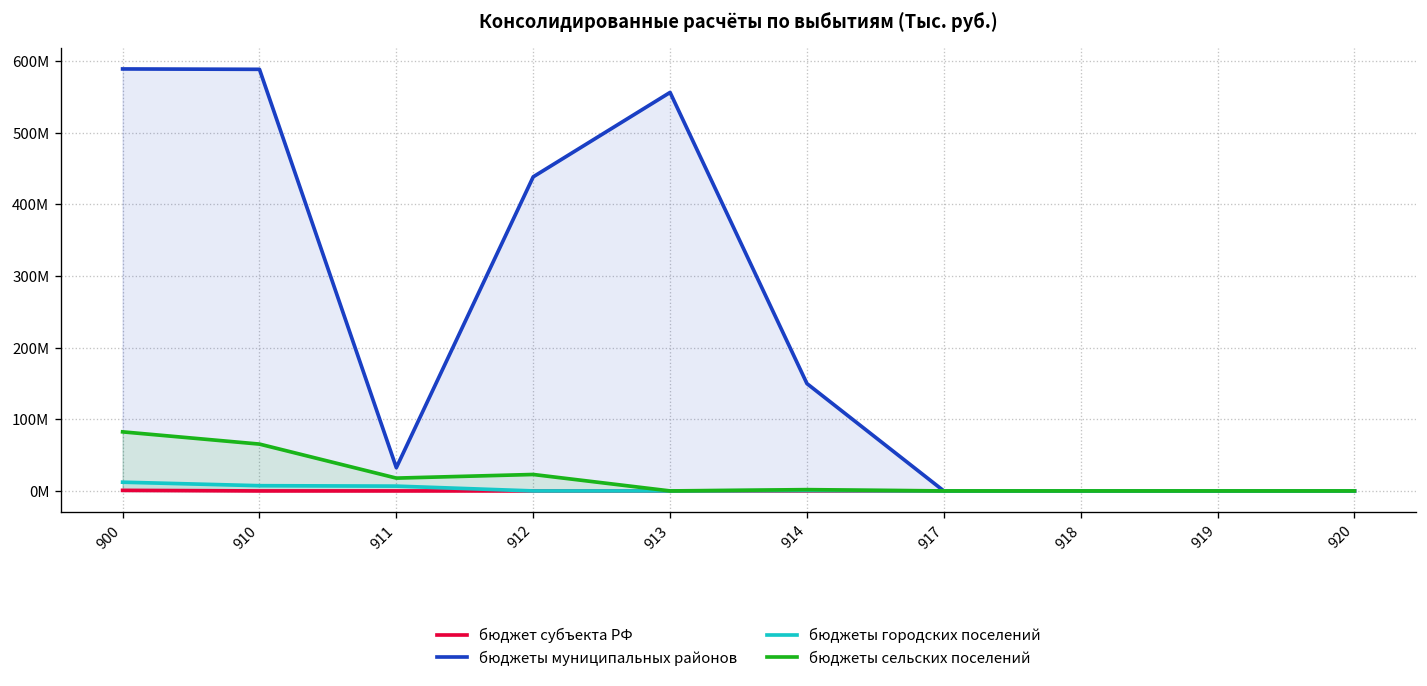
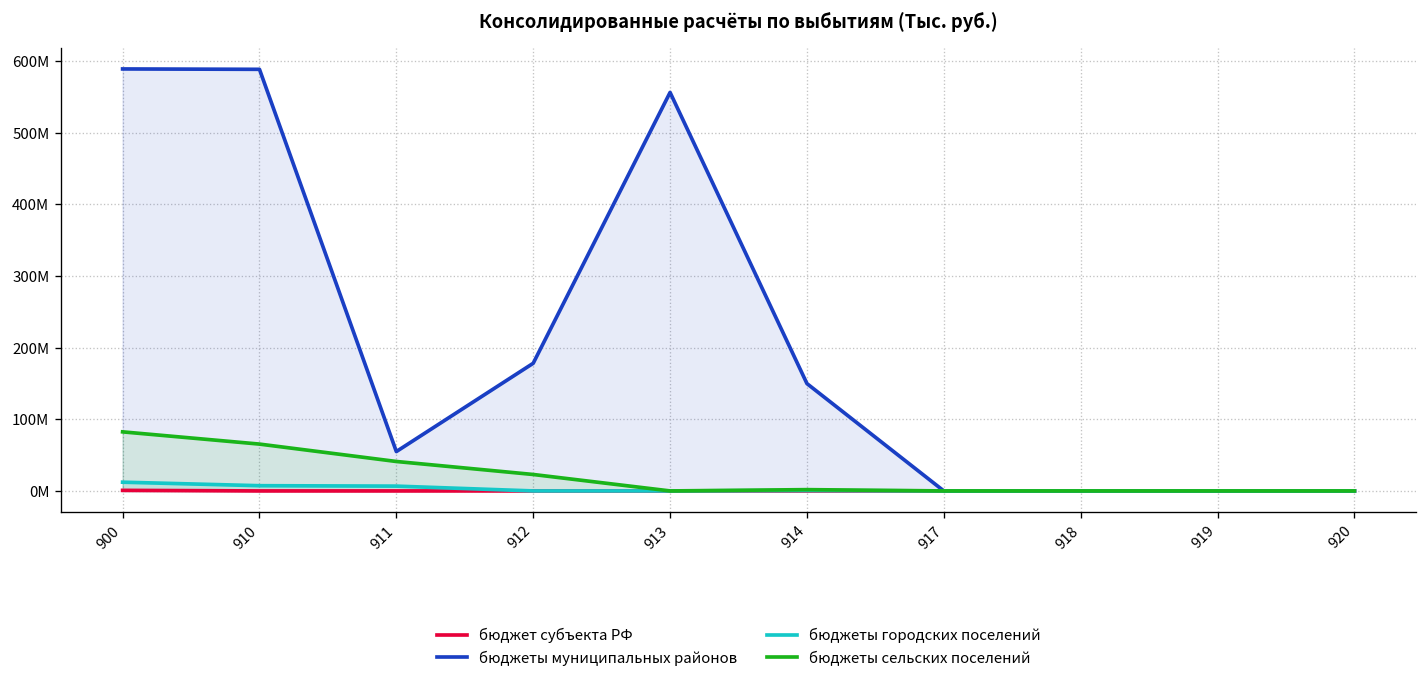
бюджеты муниципальных районов, 911: 30000000 -> 50000000
бюджеты сельских поселений, 911: 20000000 -> 40000000
бюджеты муниципальных районов, 912: 440000000 -> 180000000
